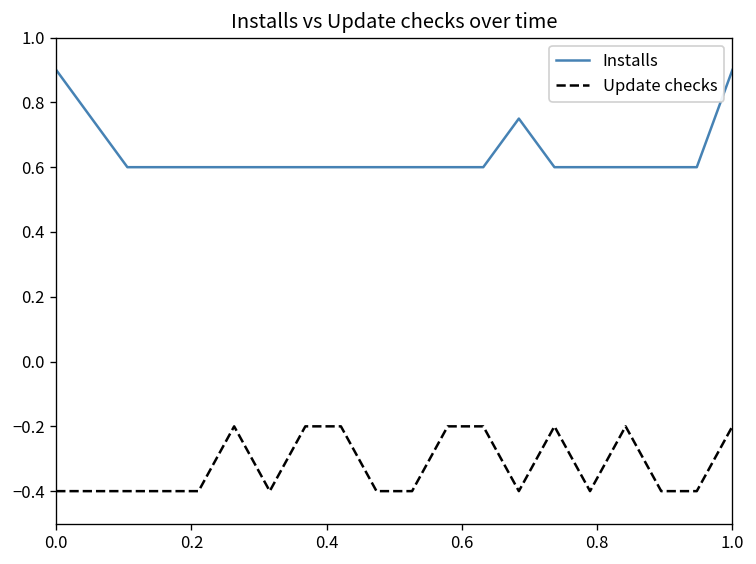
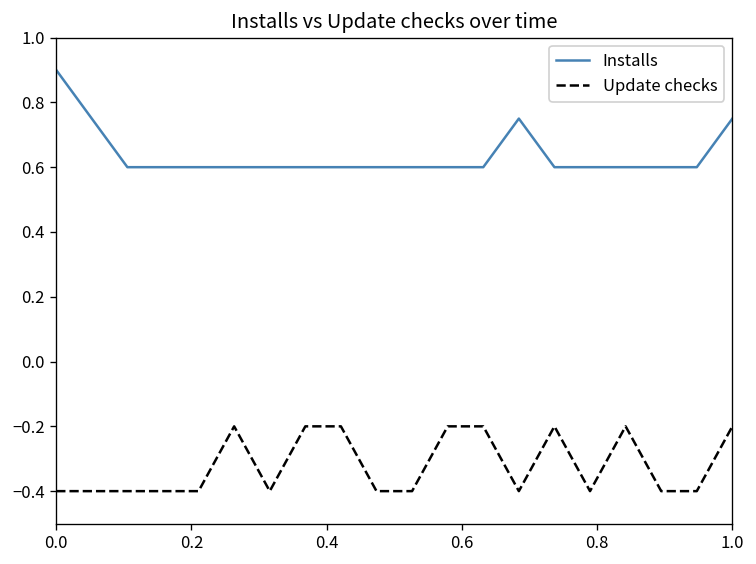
Installs, 1.0: 0.90 -> 0.75
